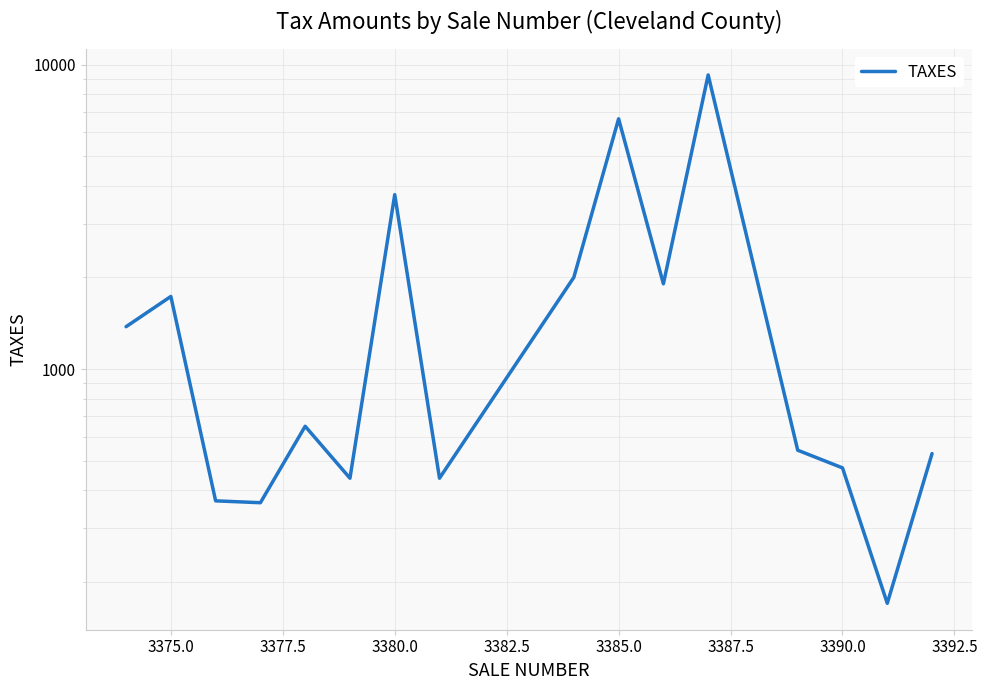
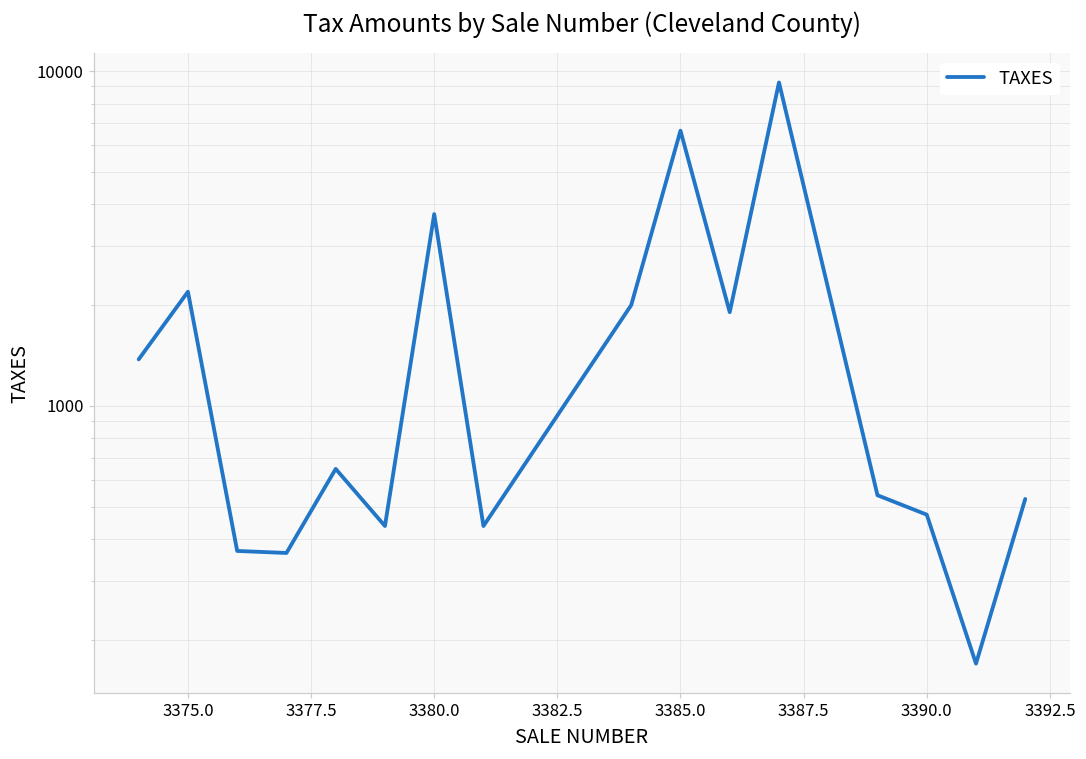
3375.0: 1700 -> 2200
